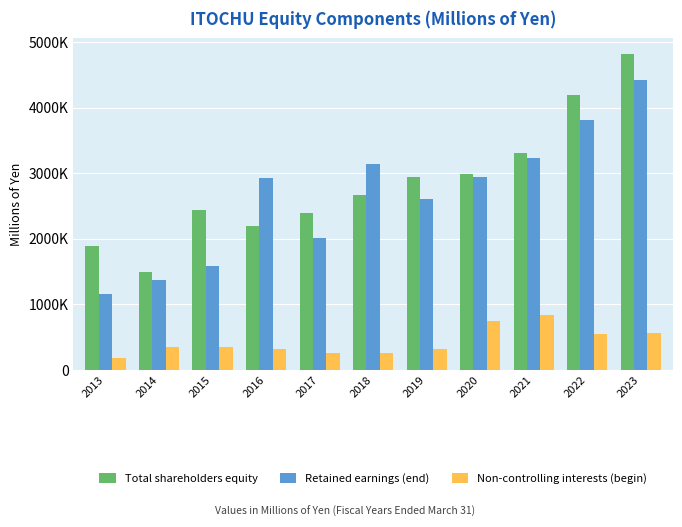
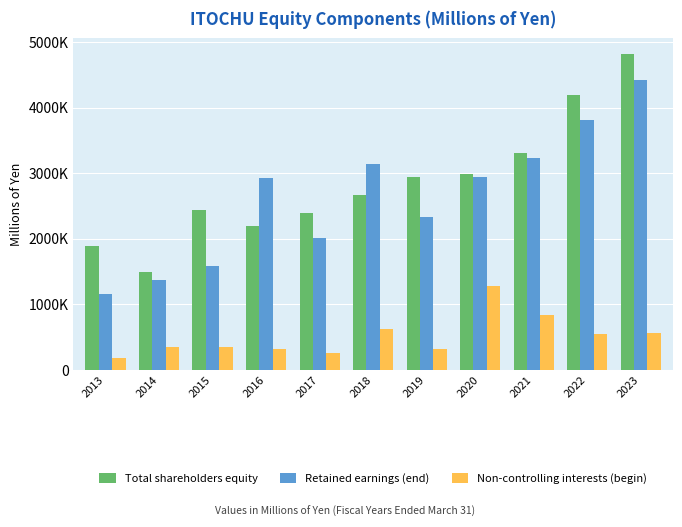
Non-controlling interests (begin), 2018: 300000 -> 600000
Retained earnings (end), 2019: 2600000 -> 2300000
Non-controlling interests (begin), 2020: 800000 -> 1300000
